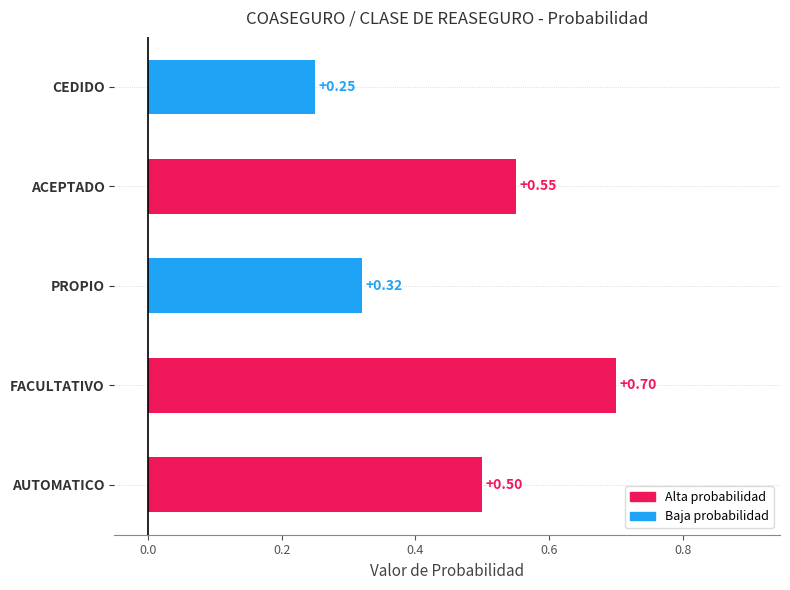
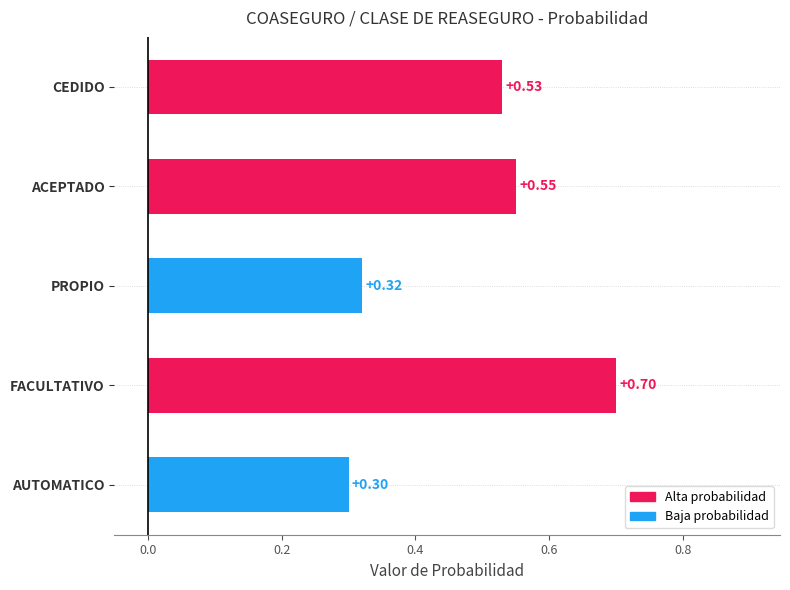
CEDIDO: +0.25 -> +0.53
AUTOMATICO: +0.50 -> +0.30
